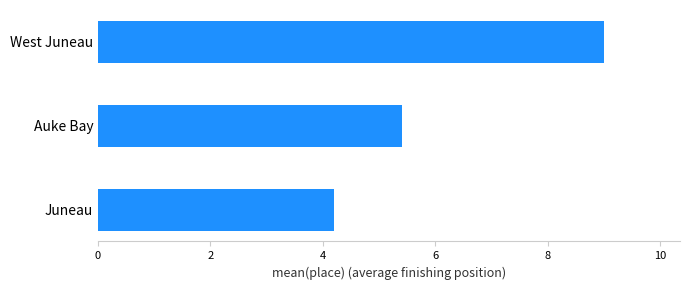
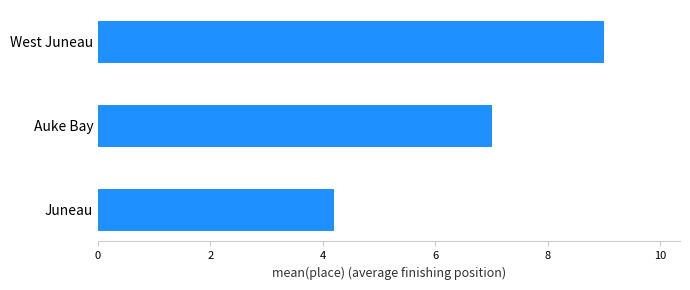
Auke Bay: 5.4 -> 7.0
